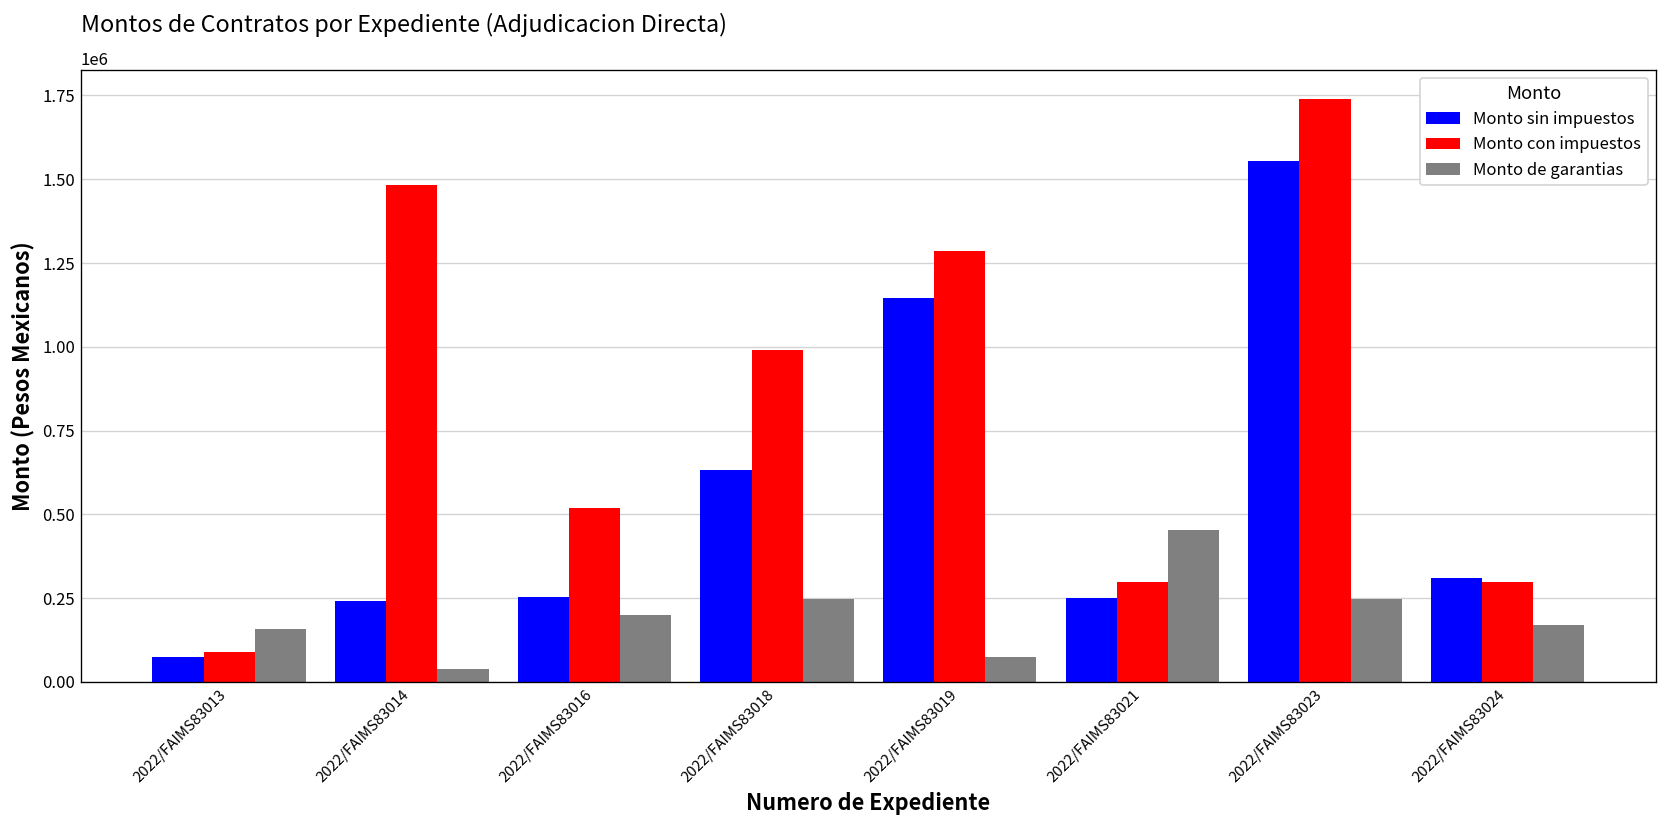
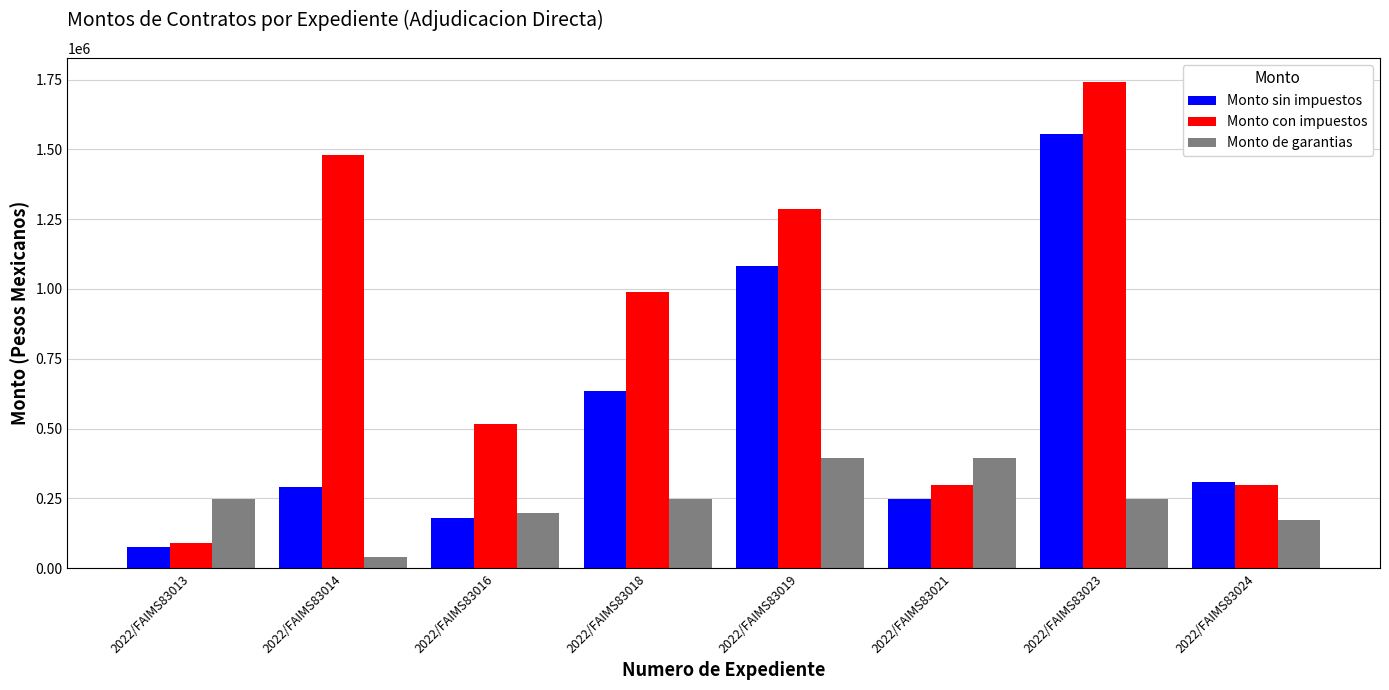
Monto de garantias, 2022/FAIMS83013: 160000 -> 250000
Monto sin impuestos, 2022/FAIMS83014: 240000 -> 290000
Monto sin impuestos, 2022/FAIMS83016: 250000 -> 180000
Monto sin impuestos, 2022/FAIMS83019: 1150000 -> 1080000
Monto de garantias, 2022/FAIMS83019: 70000 -> 400000
Monto de garantias, 2022/FAIMS83021: 450000 -> 400000
